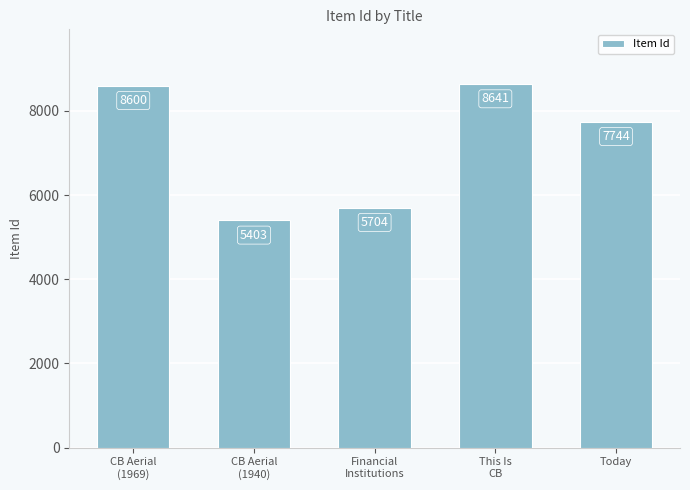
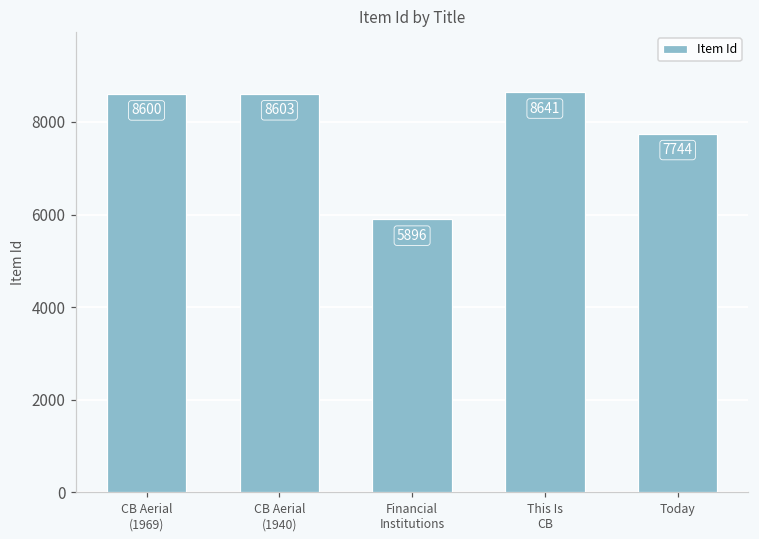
CB Aerial (1940): 5403 -> 8603
Financial Institutions: 5704 -> 5896
